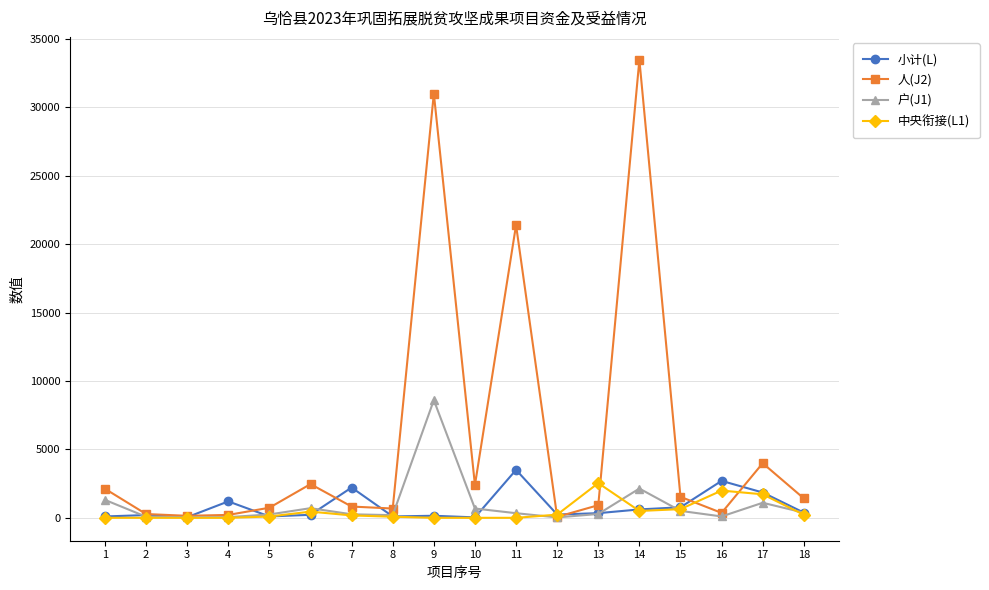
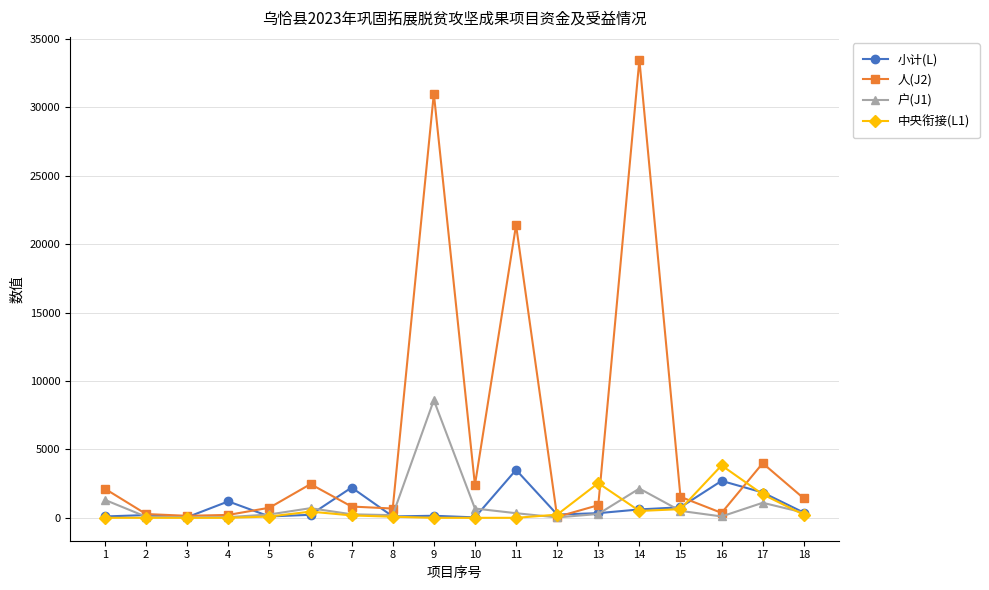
中央衔接(L1), 16: 2000 -> 3800
